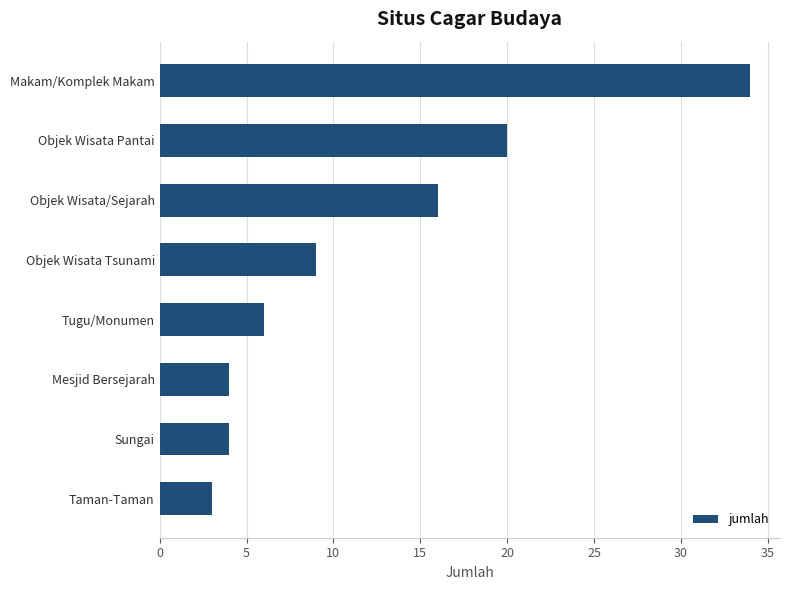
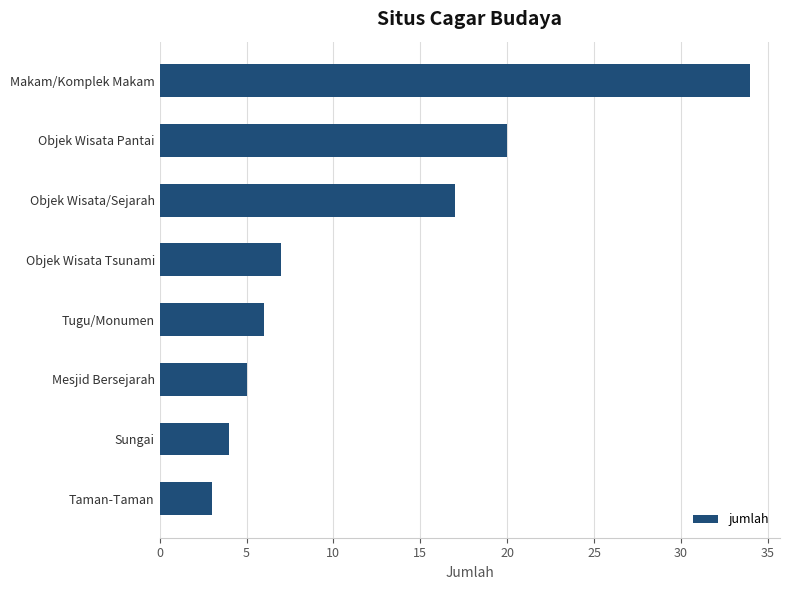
Objek Wisata/Sejarah: 16 -> 17
Objek Wisata Tsunami: 9 -> 7
Mesjid Bersejarah: 4 -> 5
